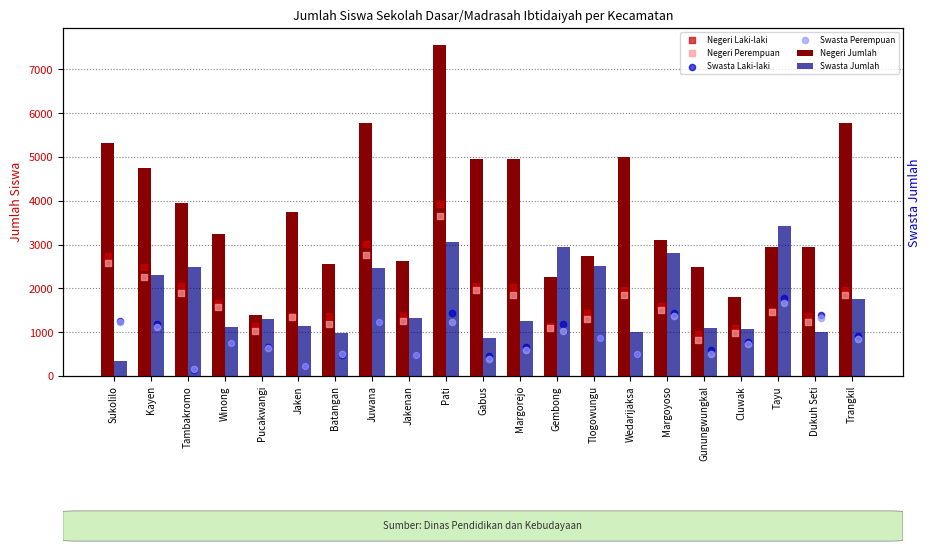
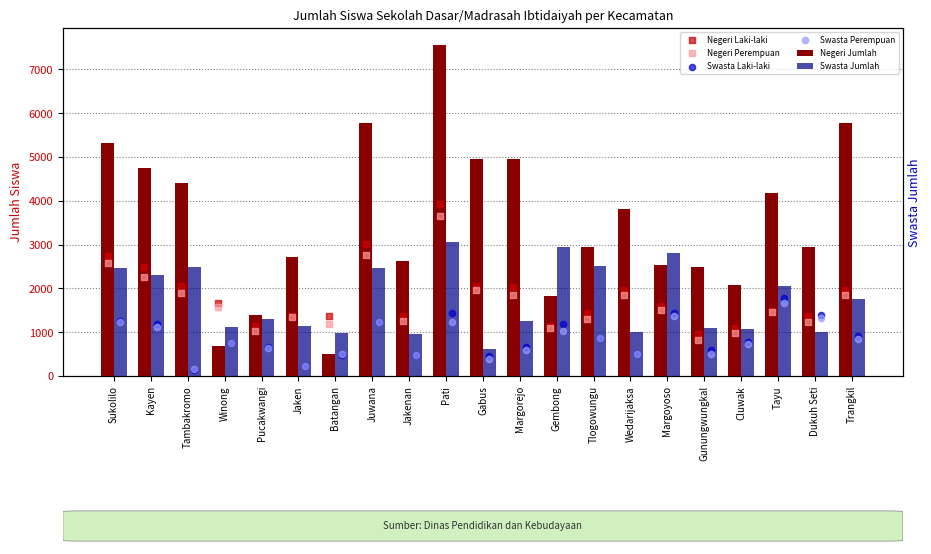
Swasta Jumlah, Sukolilo: 300 -> 2500
Negeri Jumlah, Tambakromo: 3900 -> 4400
Negeri Jumlah, Winong: 3200 -> 700
Negeri Jumlah, Jaken: 3700 -> 2700
Negeri Jumlah, Batangan: 2600 -> 500
Swasta Jumlah, Jakenan: 1300 -> 1000
Swasta Jumlah, Gabus: 900 -> 600
Negeri Jumlah, Gembong: 2300 -> 1800
Negeri Jumlah, Tlogowungu: 2700 -> 2900
Negeri Jumlah, Wedarijaksa: 5000 -> 3800
Negeri Jumlah, Margoyoso: 3100 -> 2500
Negeri Jumlah, Cluwak: 1800 -> 2100
Negeri Jumlah, Tayu: 2900 -> 4200
Swasta Jumlah, Tayu: 3400 -> 2000
